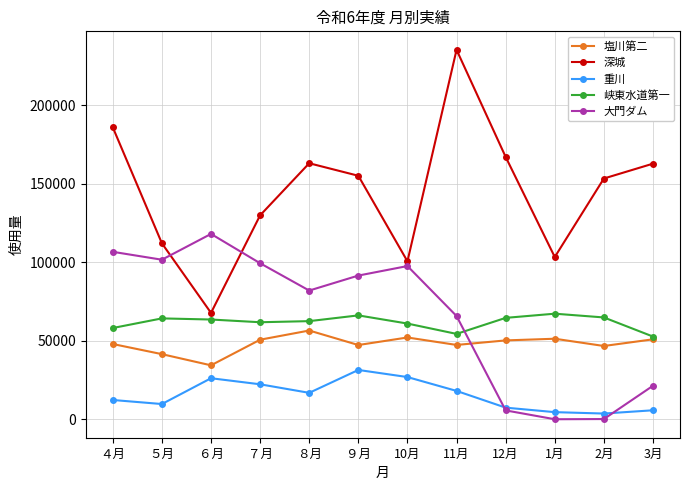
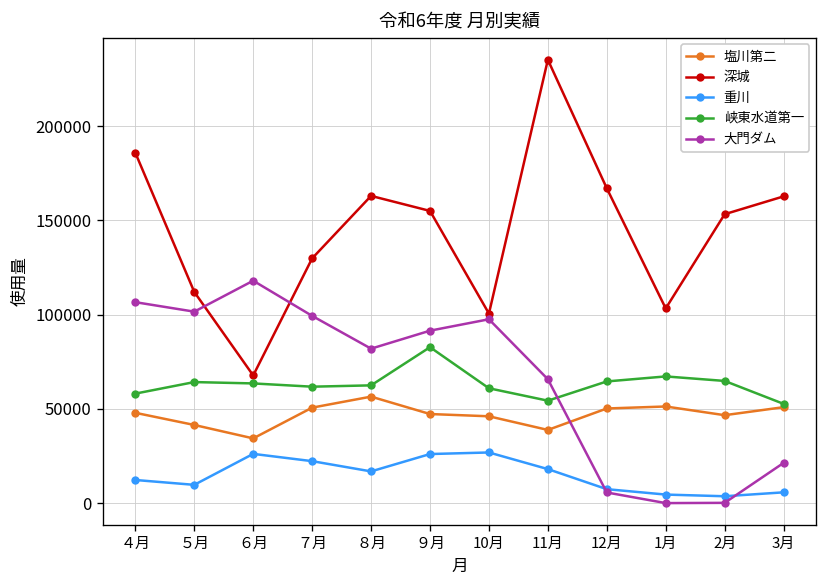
重川, ９月: 31000 -> 26000
峡東水道第一, ９月: 66000 -> 83000
塩川第二, 10月: 52000 -> 46000
塩川第二, 11月: 47000 -> 39000
